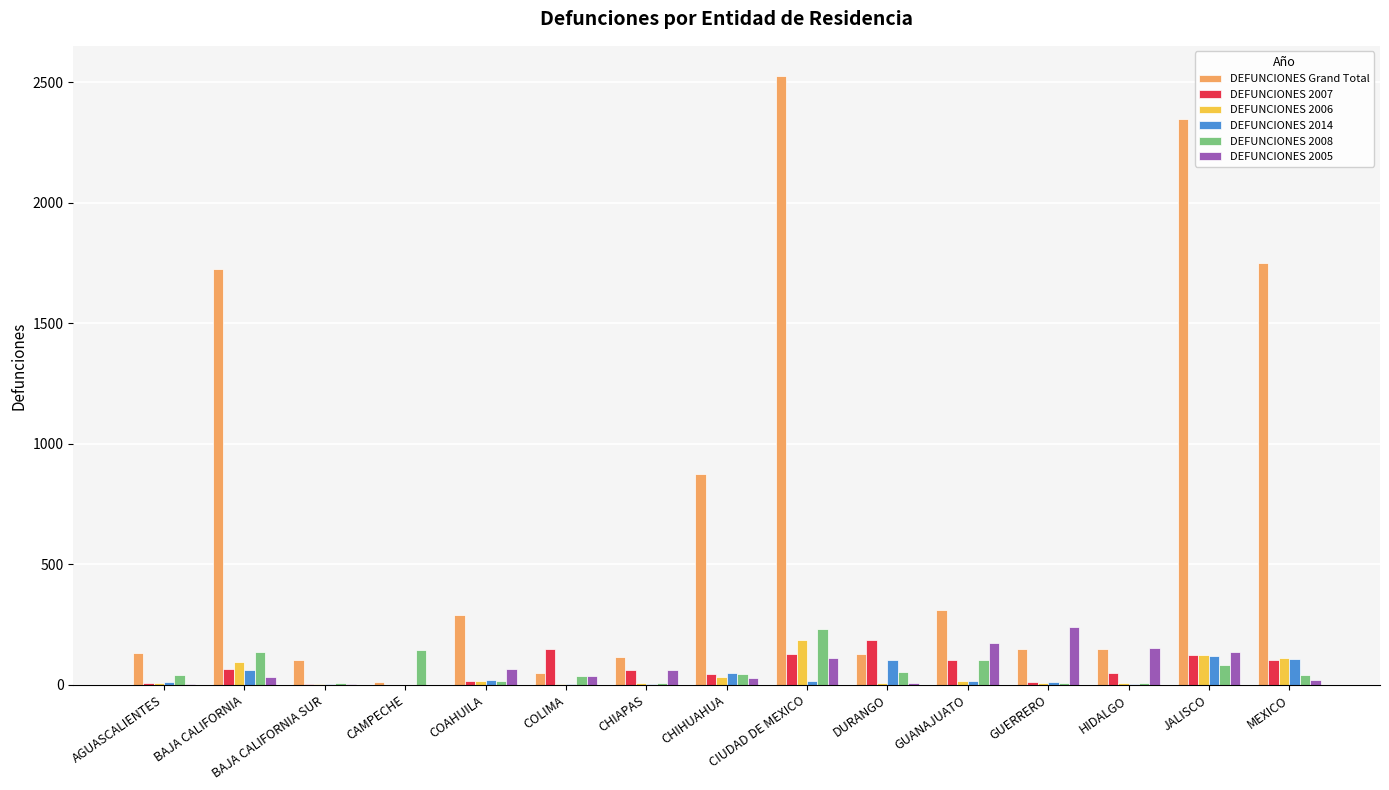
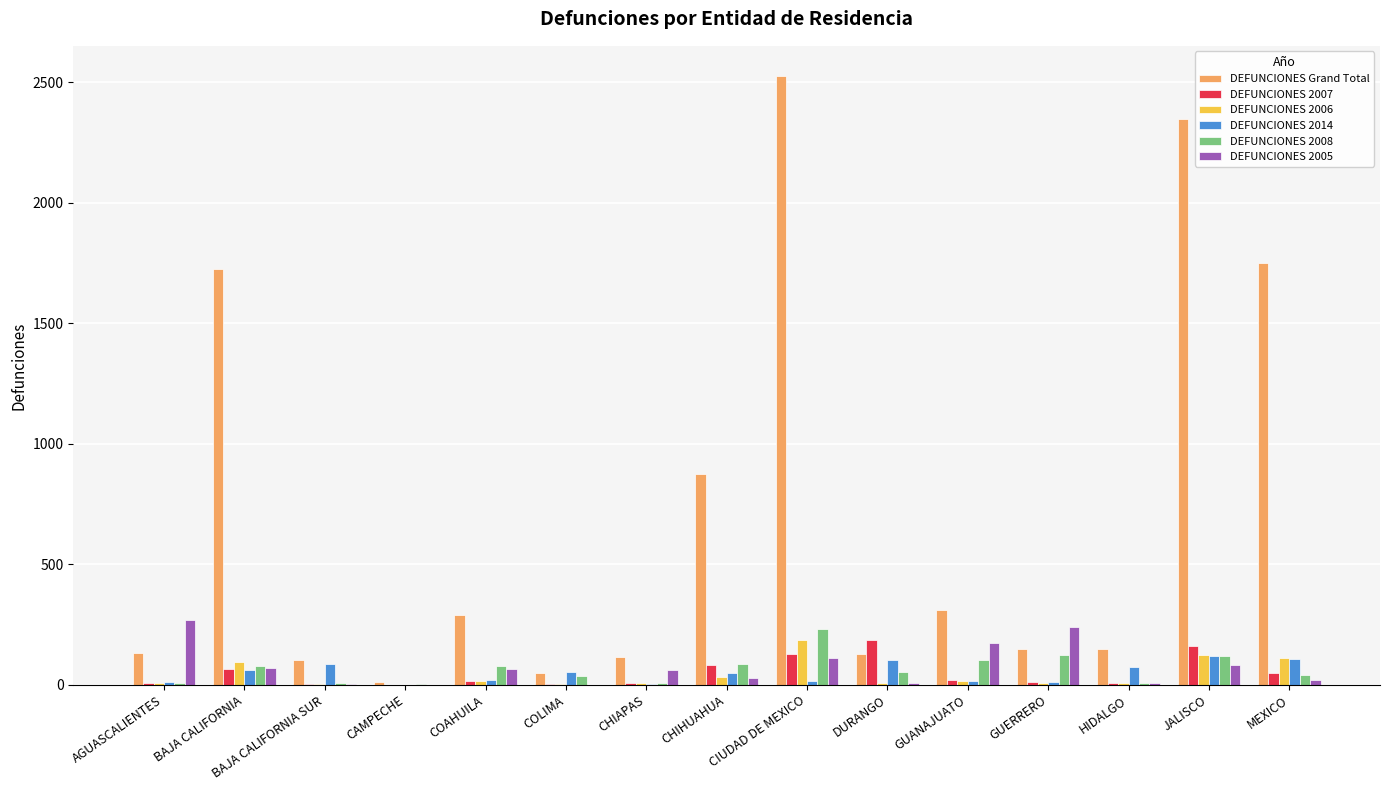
DEFUNCIONES 2008, AGUASCALIENTES: 40 -> 10
DEFUNCIONES 2005, AGUASCALIENTES: 10 -> 270
DEFUNCIONES 2008, BAJA CALIFORNIA: 140 -> 80
DEFUNCIONES 2005, BAJA CALIFORNIA: 30 -> 70
DEFUNCIONES 2014, BAJA CALIFORNIA SUR: 0 -> 90
DEFUNCIONES 2008, CAMPECHE: 150 -> 0
DEFUNCIONES 2008, COAHUILA: 20 -> 80
DEFUNCIONES 2007, COLIMA: 150 -> 10
DEFUNCIONES 2014, COLIMA: 0 -> 50
DEFUNCIONES 2005, COLIMA: 40 -> 0
DEFUNCIONES 2007, CHIAPAS: 60 -> 10
DEFUNCIONES 2007, CHIHUAHUA: 40 -> 80
DEFUNCIONES 2008, CHIHUAHUA: 50 -> 90
DEFUNCIONES 2007, GUANAJUATO: 110 -> 20
DEFUNCIONES 2008, GUERRERO: 10 -> 120
DEFUNCIONES 2007, HIDALGO: 50 -> 10
DEFUNCIONES 2014, HIDALGO: 0 -> 70
DEFUNCIONES 2005, HIDALGO: 150 -> 10
DEFUNCIONES 2007, JALISCO: 120 -> 160
DEFUNCIONES 2008, JALISCO: 80 -> 120
DEFUNCIONES 2005, JALISCO: 140 -> 80
DEFUNCIONES 2007, MEXICO: 100 -> 50
